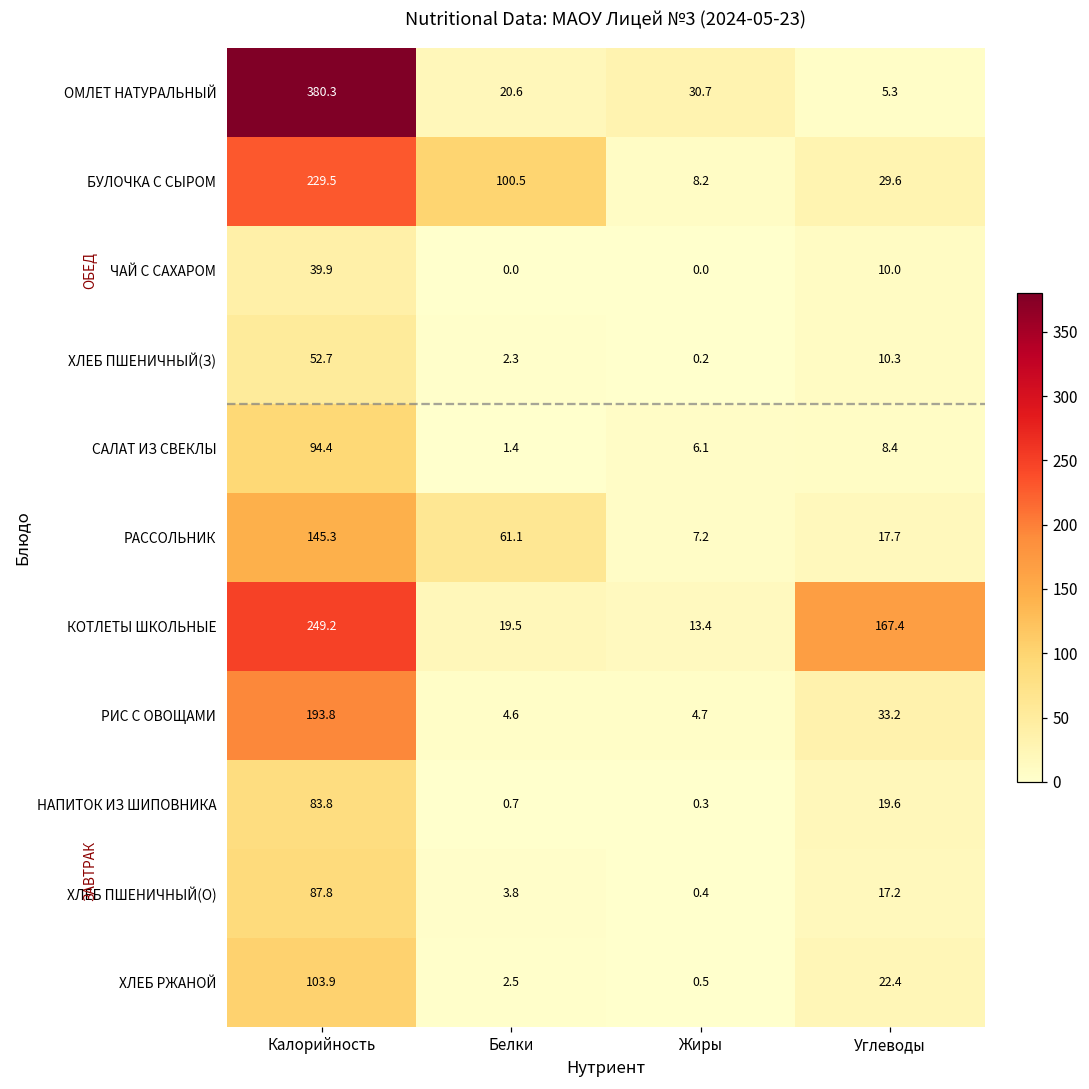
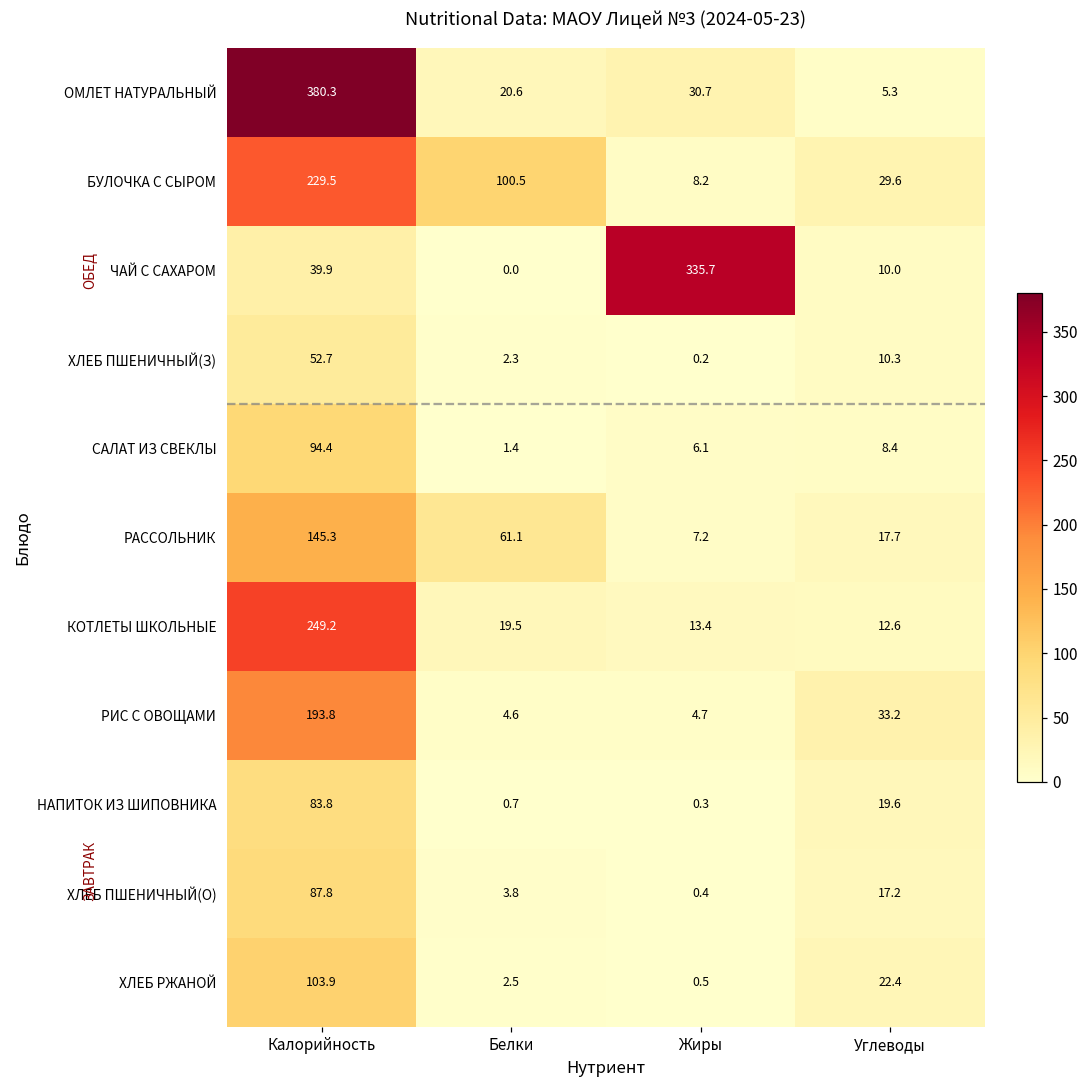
ЧАЙ С САХАРОМ, Жиры: 0.0 -> 335.7
КОТЛЕТЫ ШКОЛЬНЫЕ, Углеводы: 167.4 -> 12.6
